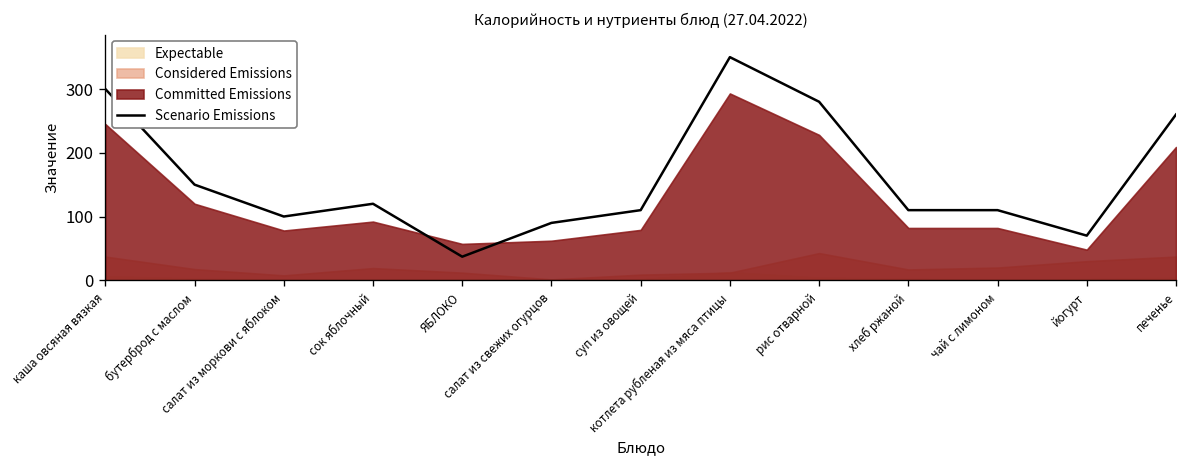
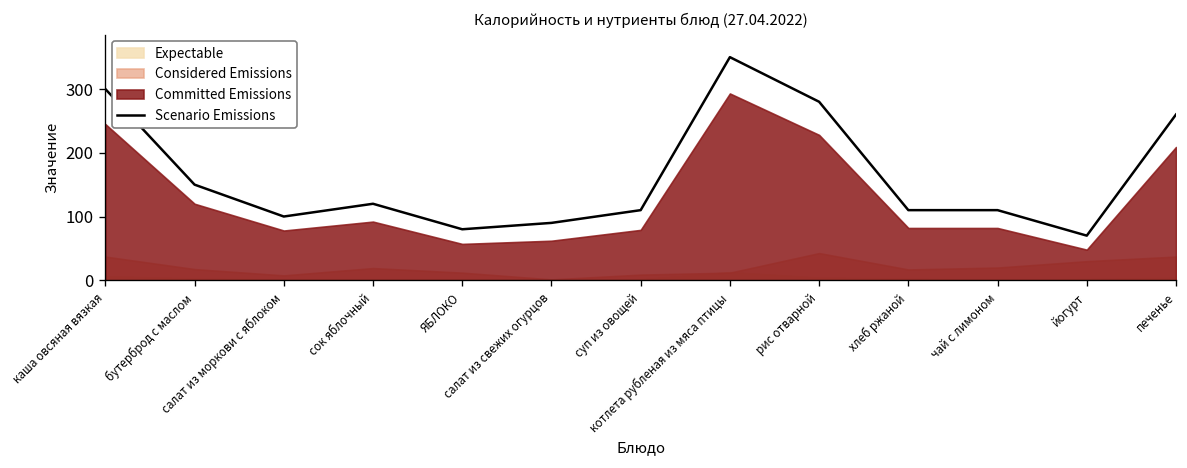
Scenario Emissions, ЯБЛОКО: 40 -> 80
